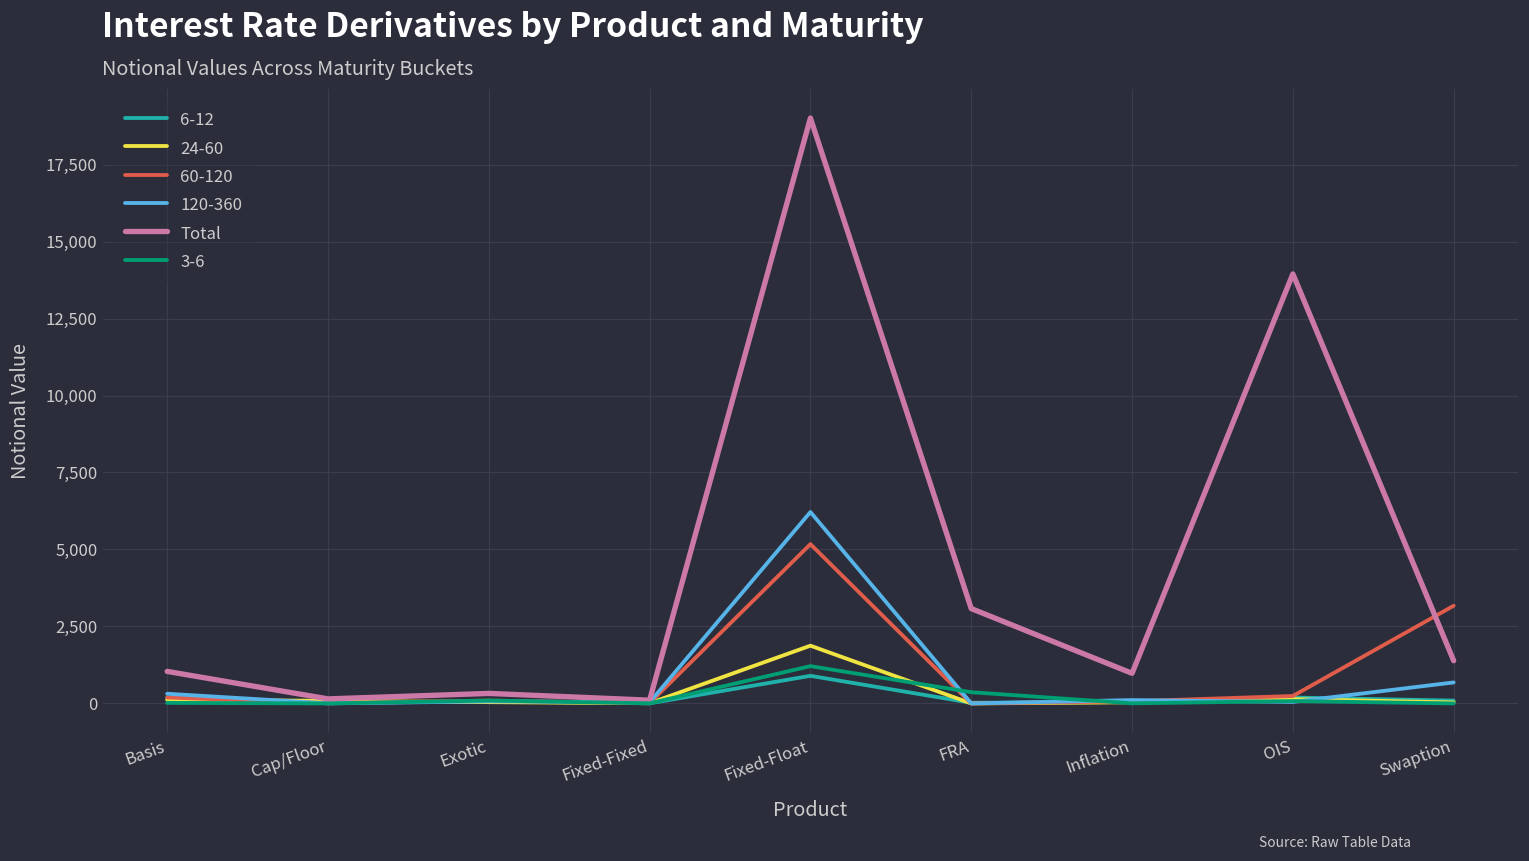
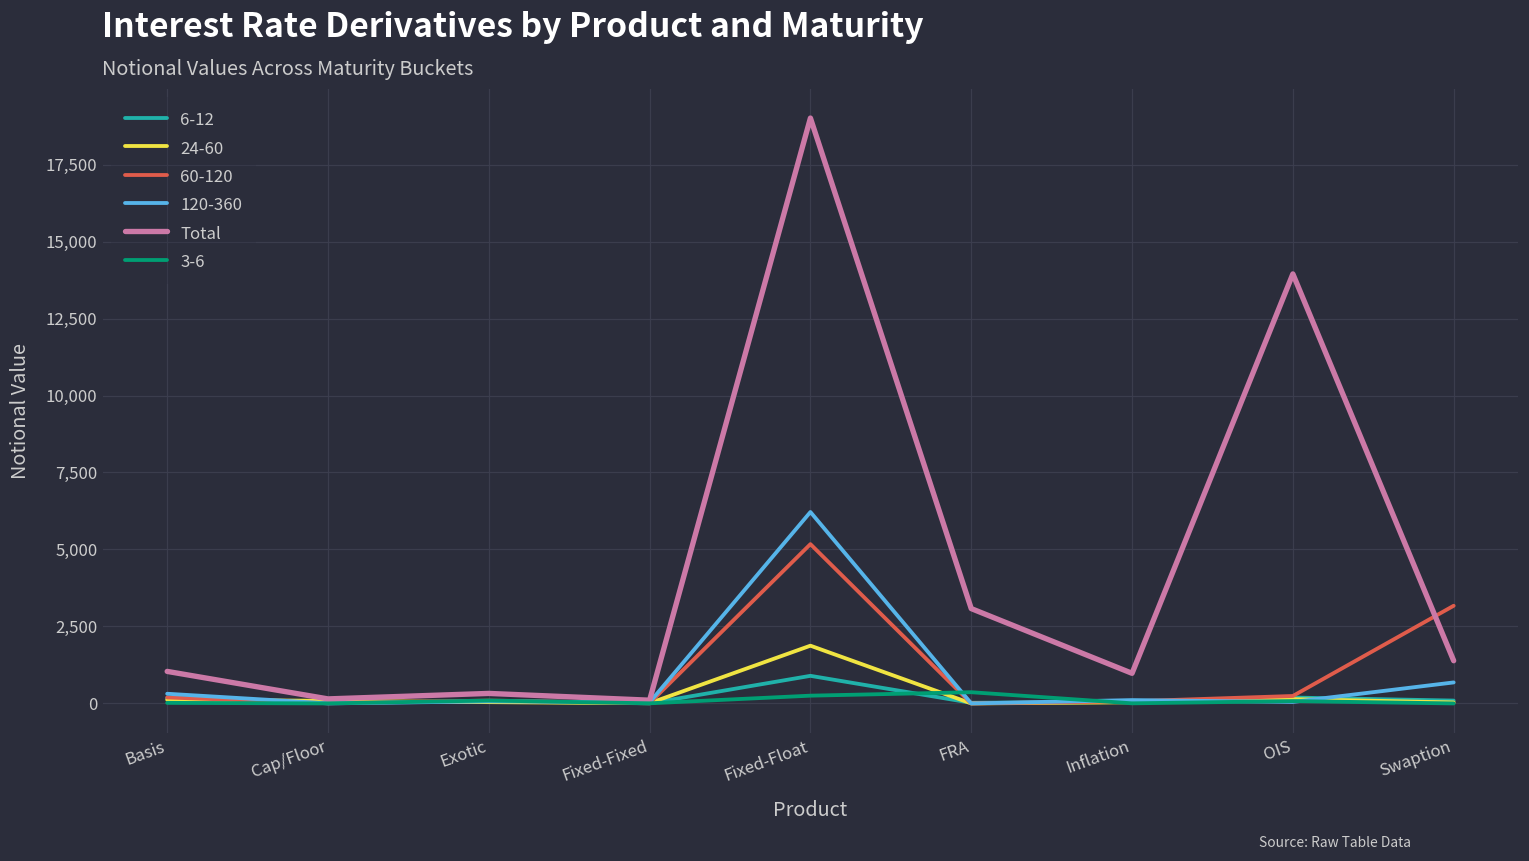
3-6, Fixed-Float: 1,200 -> 300
